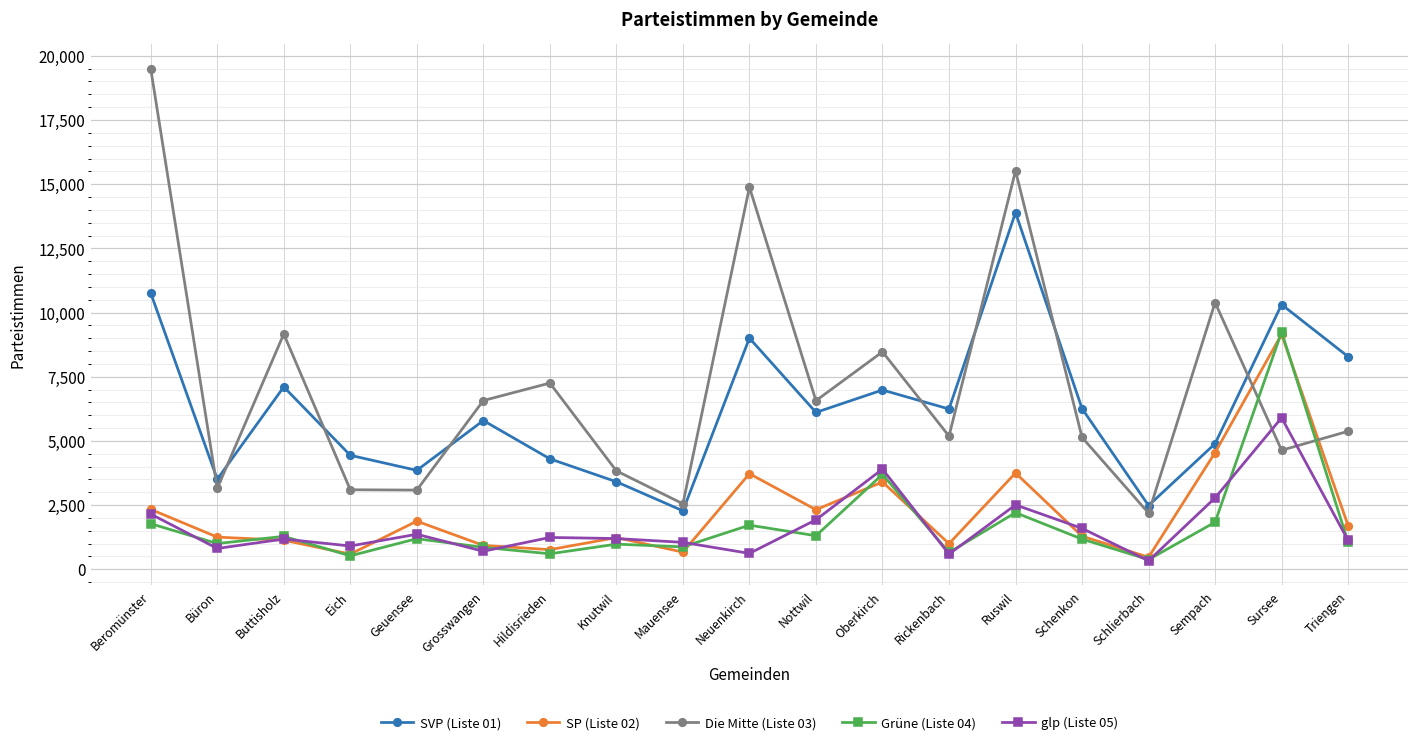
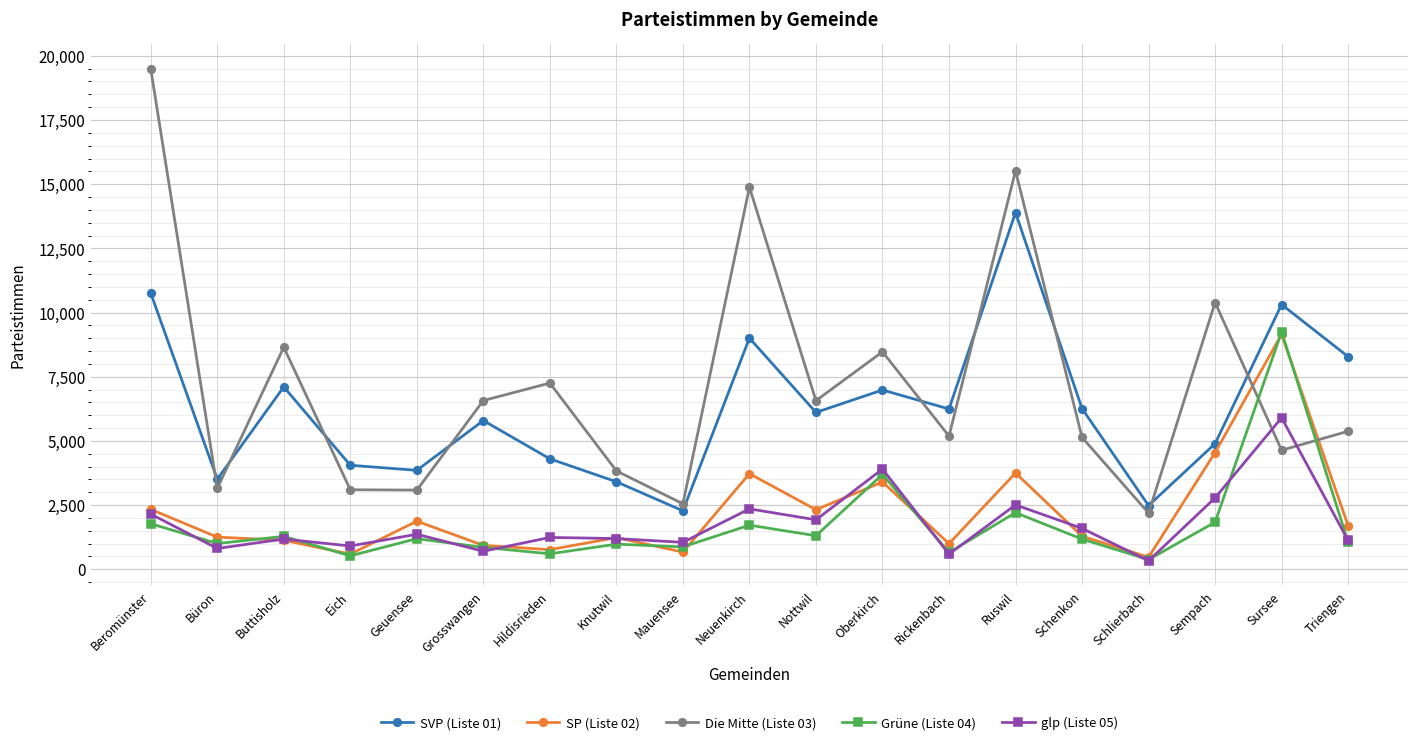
Die Mitte (Liste 03), Buttisholz: 9,200 -> 8,700
SVP (Liste 01), Eich: 4,400 -> 4,100
glp (Liste 05), Neuenkirch: 600 -> 2,400
